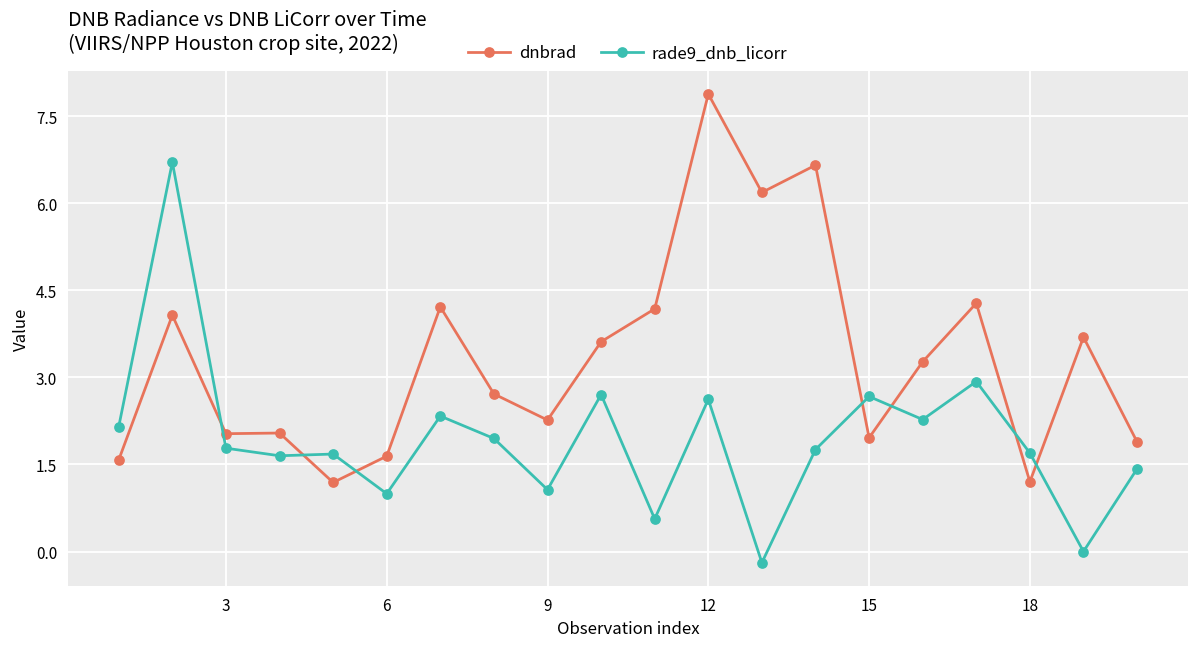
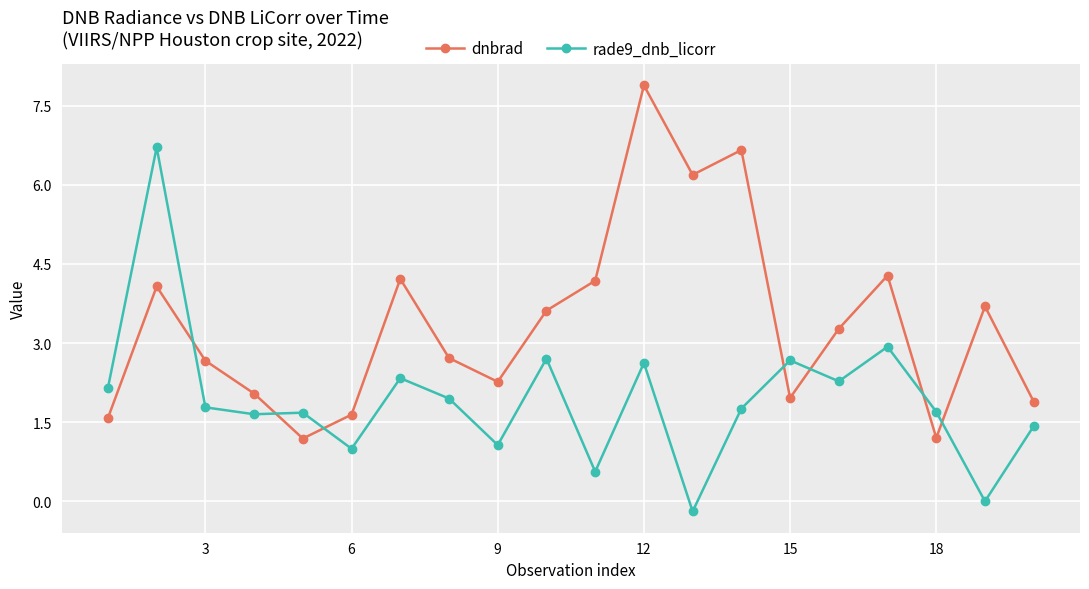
dnbrad, 3: 2.0 -> 2.7
